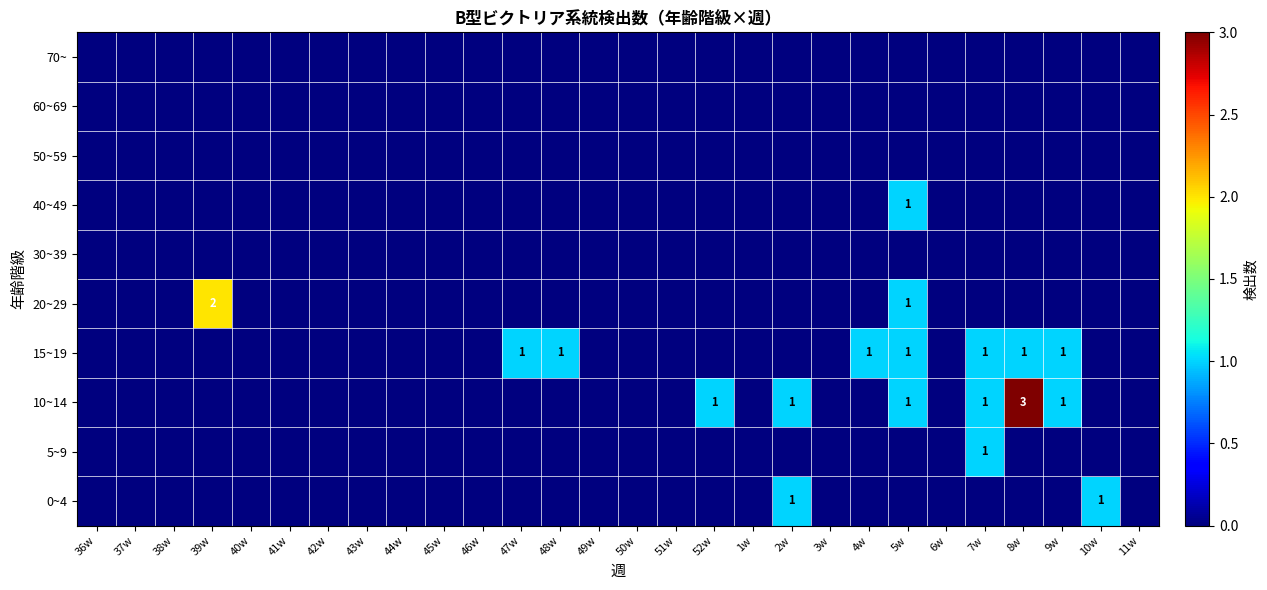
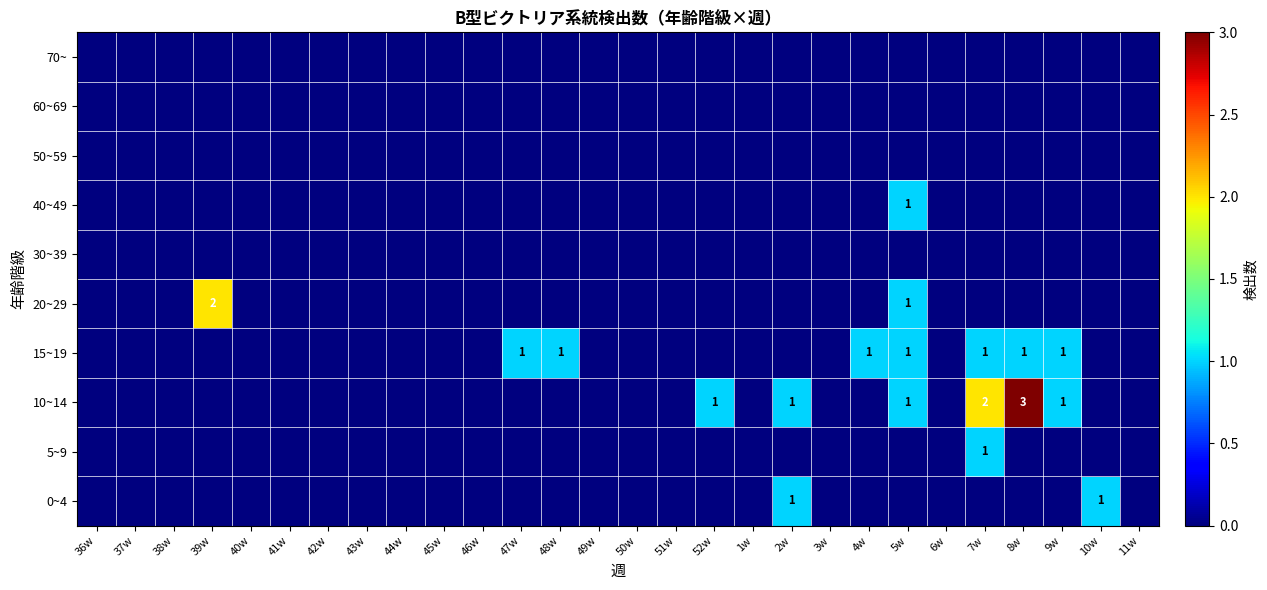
10~14, 7w: 1 -> 2
